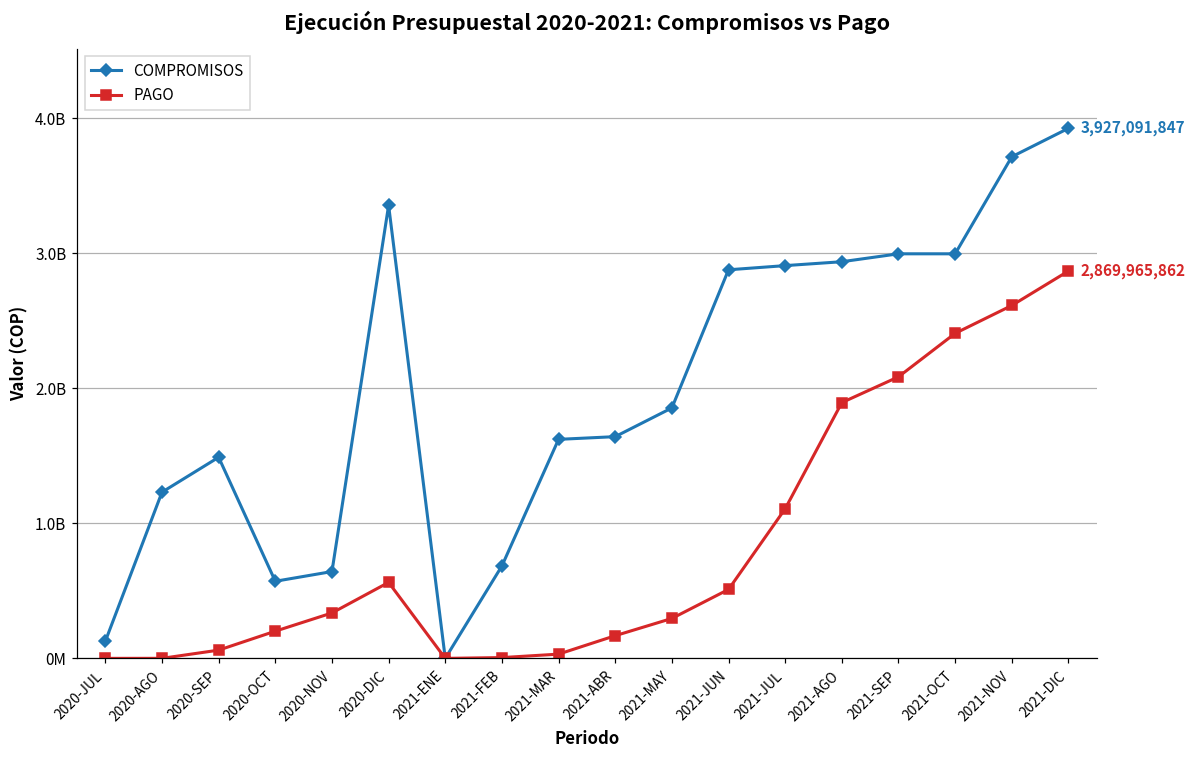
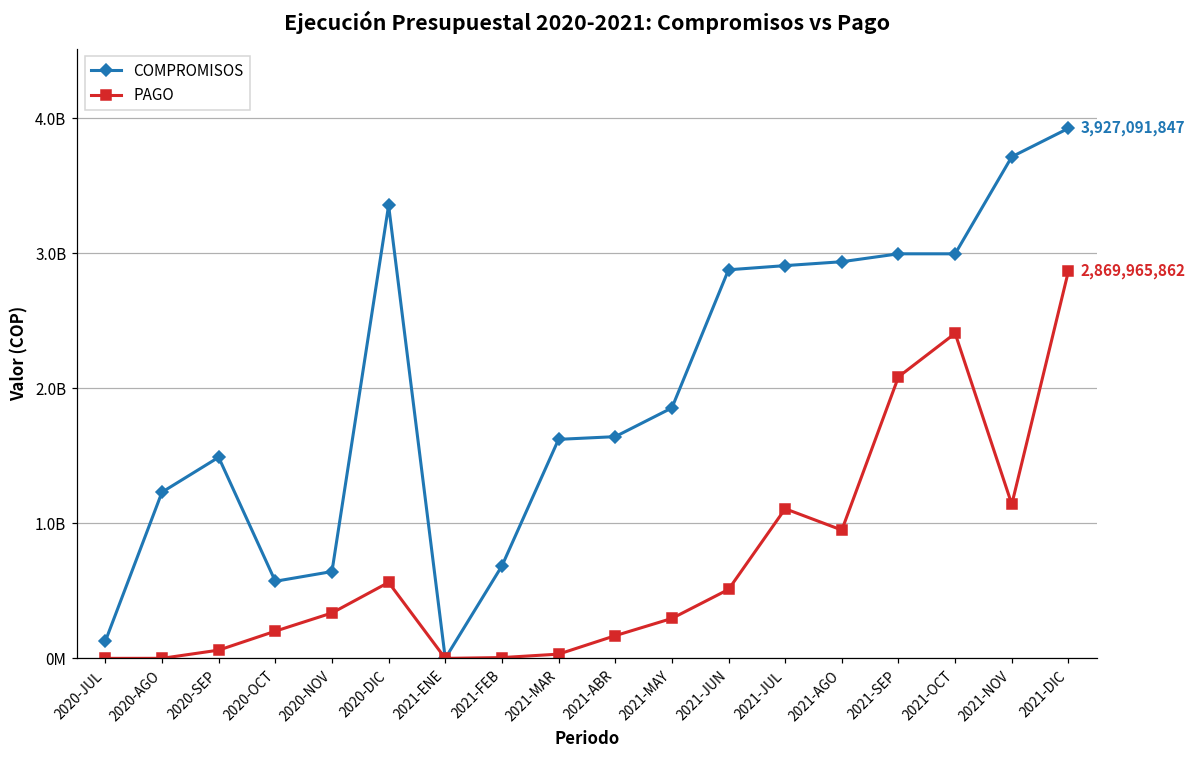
PAGO, 2021-AGO: 1890000000 -> 950000000
PAGO, 2021-NOV: 2610000000 -> 1140000000
